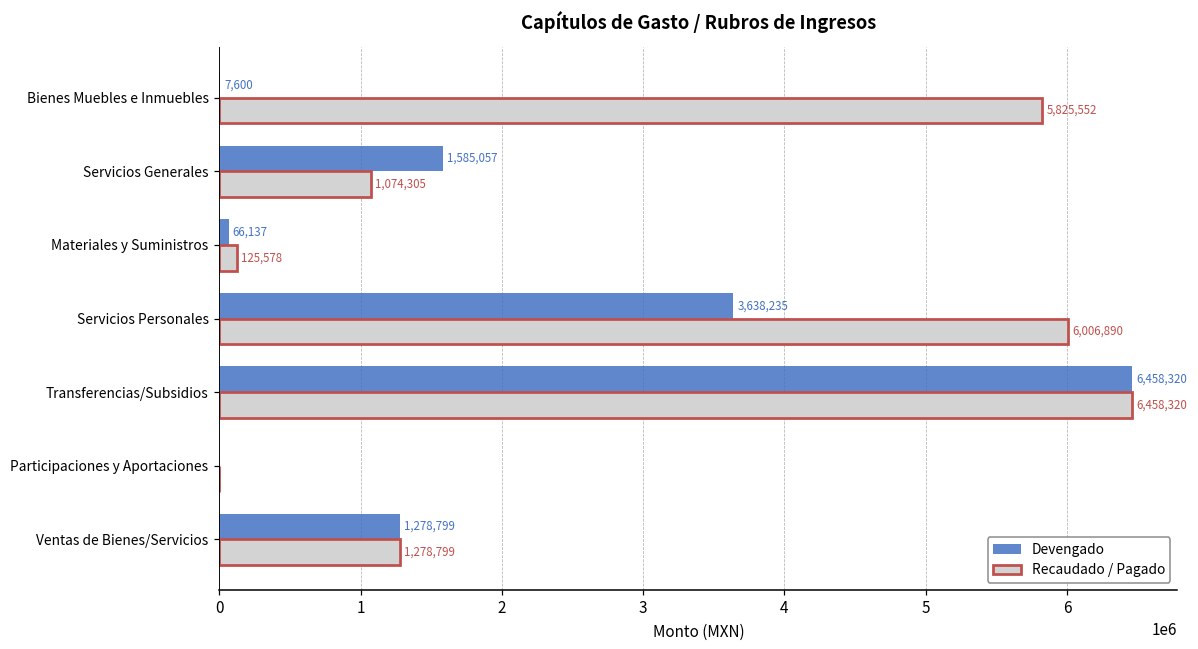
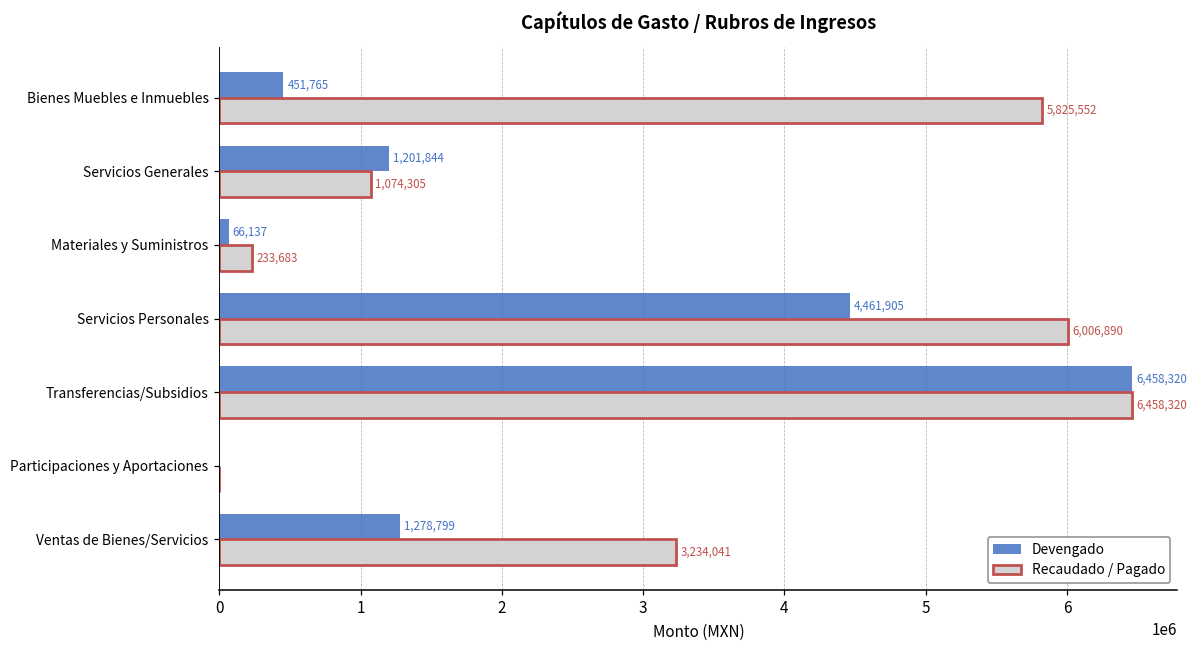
Devengado, Bienes Muebles e Inmuebles: 7,600 -> 451,765
Devengado, Servicios Generales: 1,585,057 -> 1,201,844
Recaudado / Pagado, Materiales y Suministros: 125,578 -> 233,683
Devengado, Servicios Personales: 3,638,235 -> 4,461,905
Recaudado / Pagado, Ventas de Bienes/Servicios: 1,278,799 -> 3,234,041
